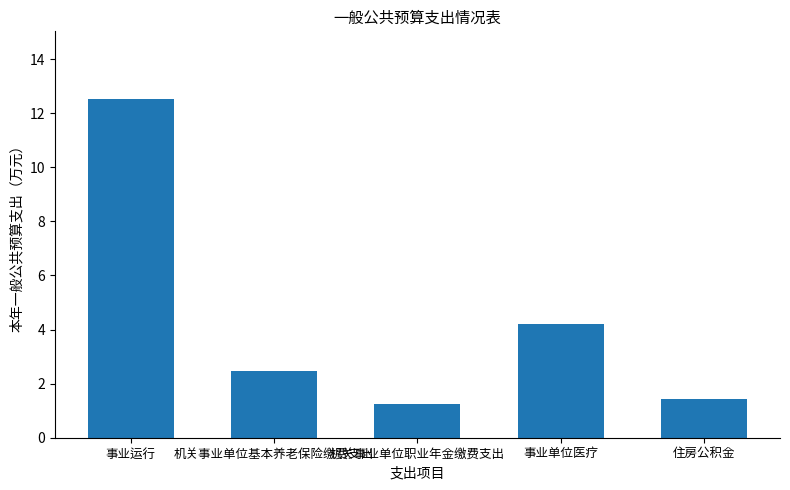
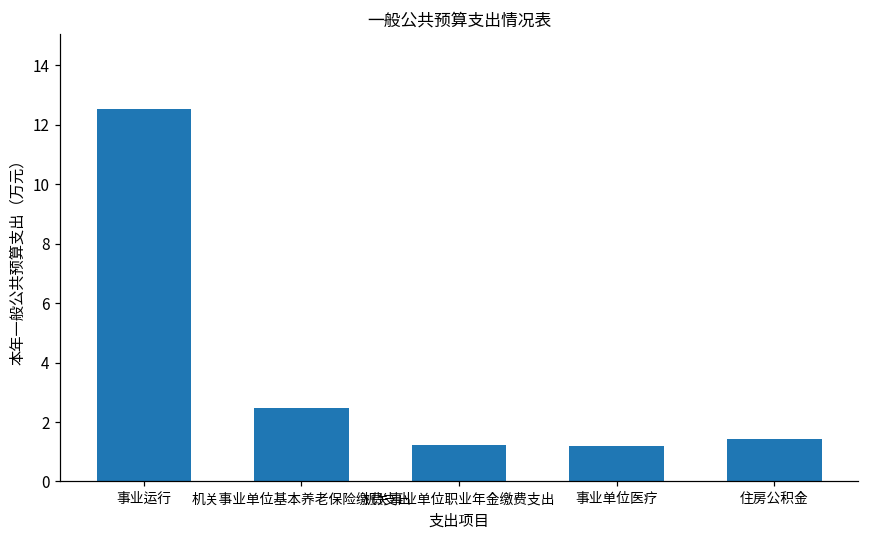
事业单位医疗: 4.2 -> 1.2
